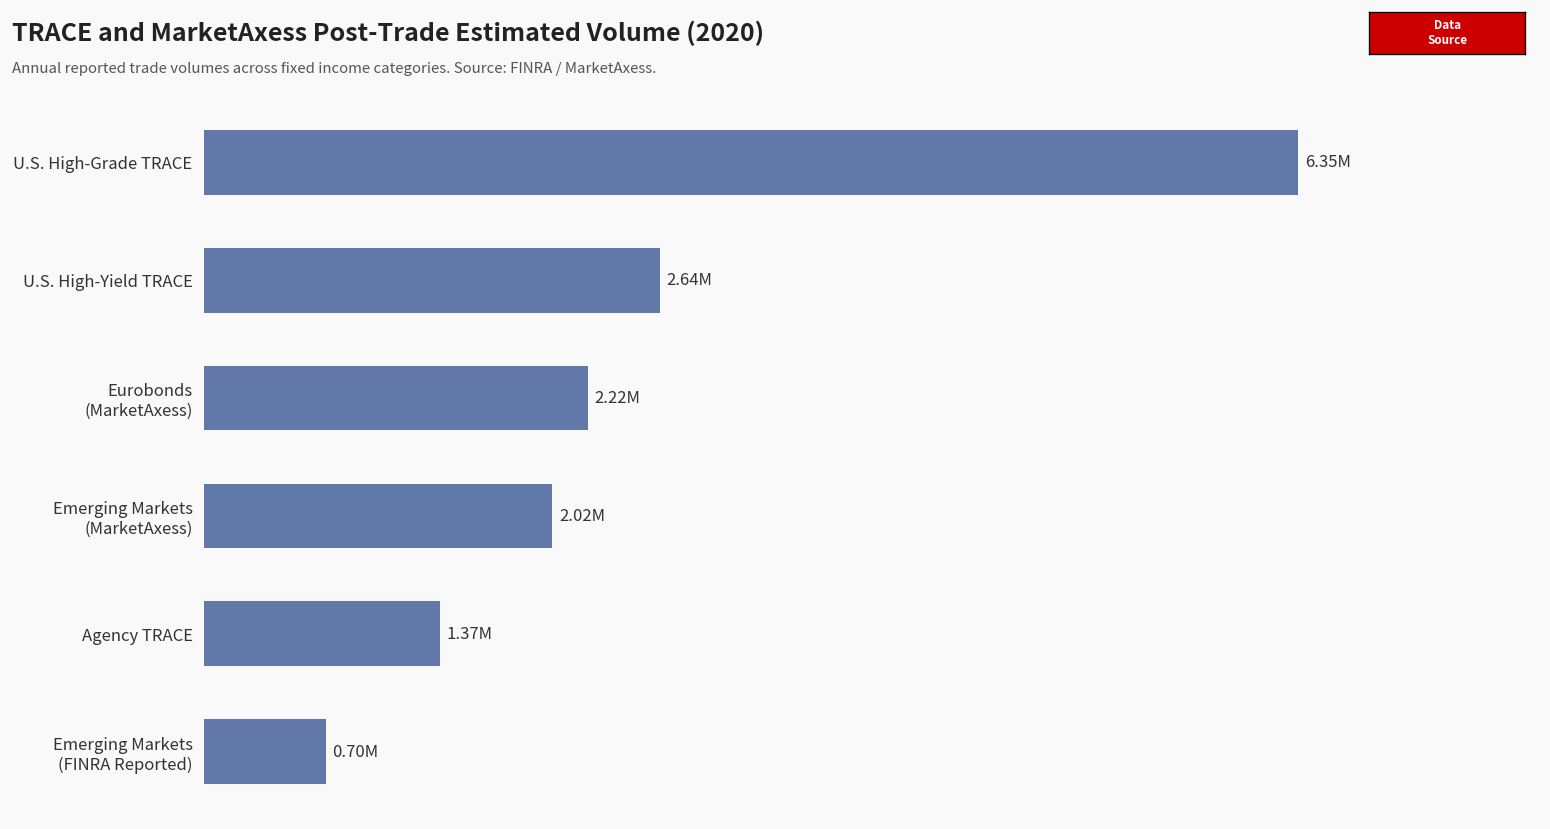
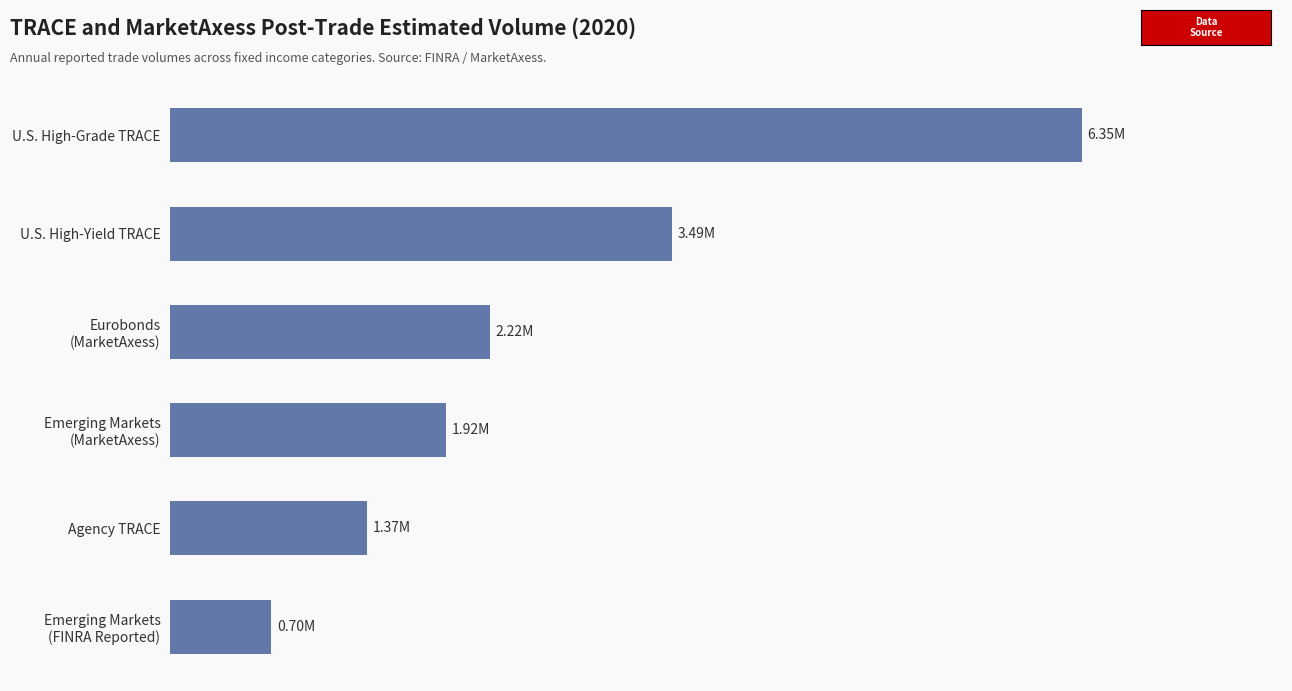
U.S. High-Yield TRACE: 2.64M -> 3.49M
Emerging Markets (MarketAxess): 2.02M -> 1.92M
